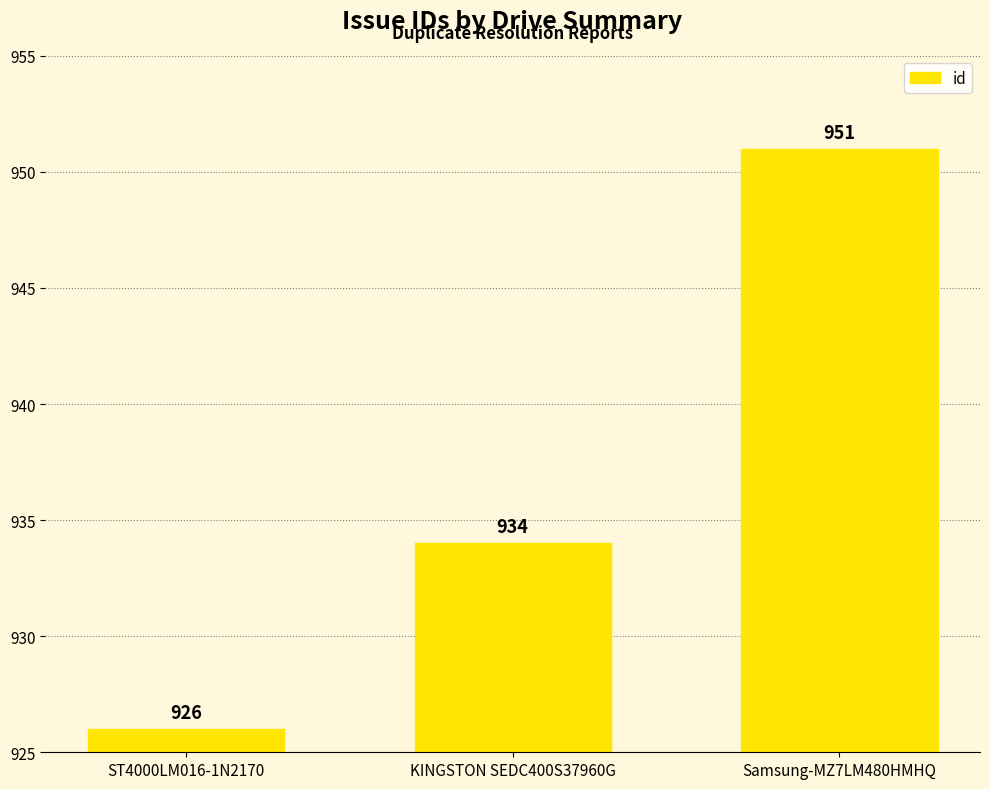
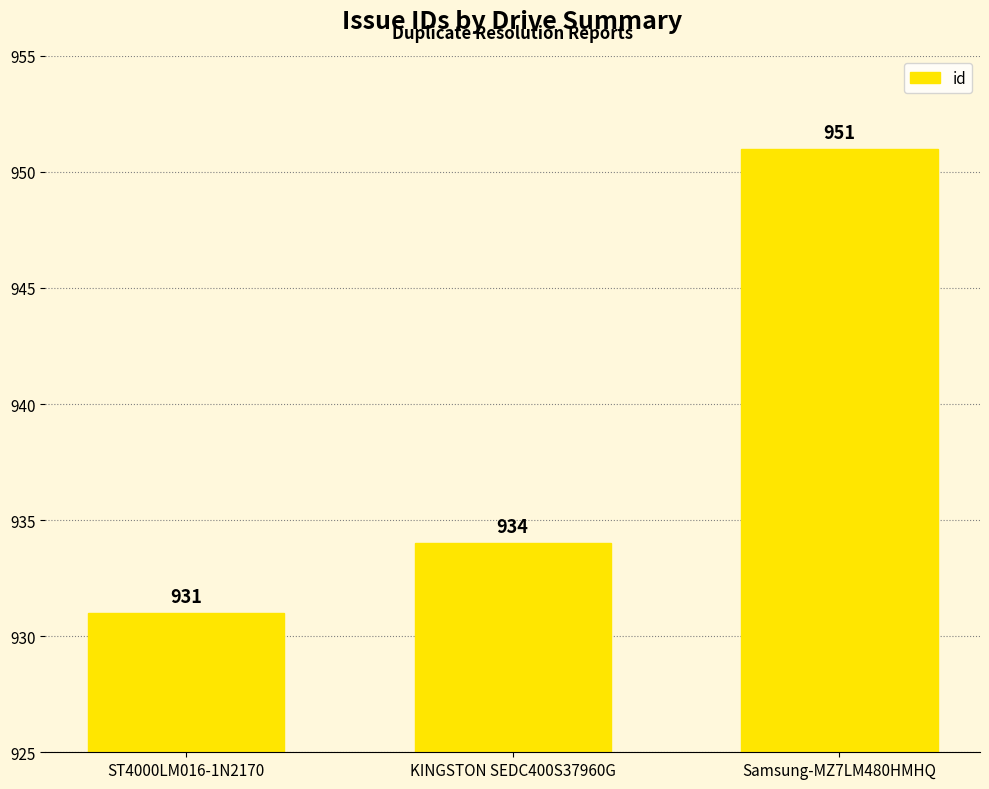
ST4000LM016-1N2170: 926 -> 931
